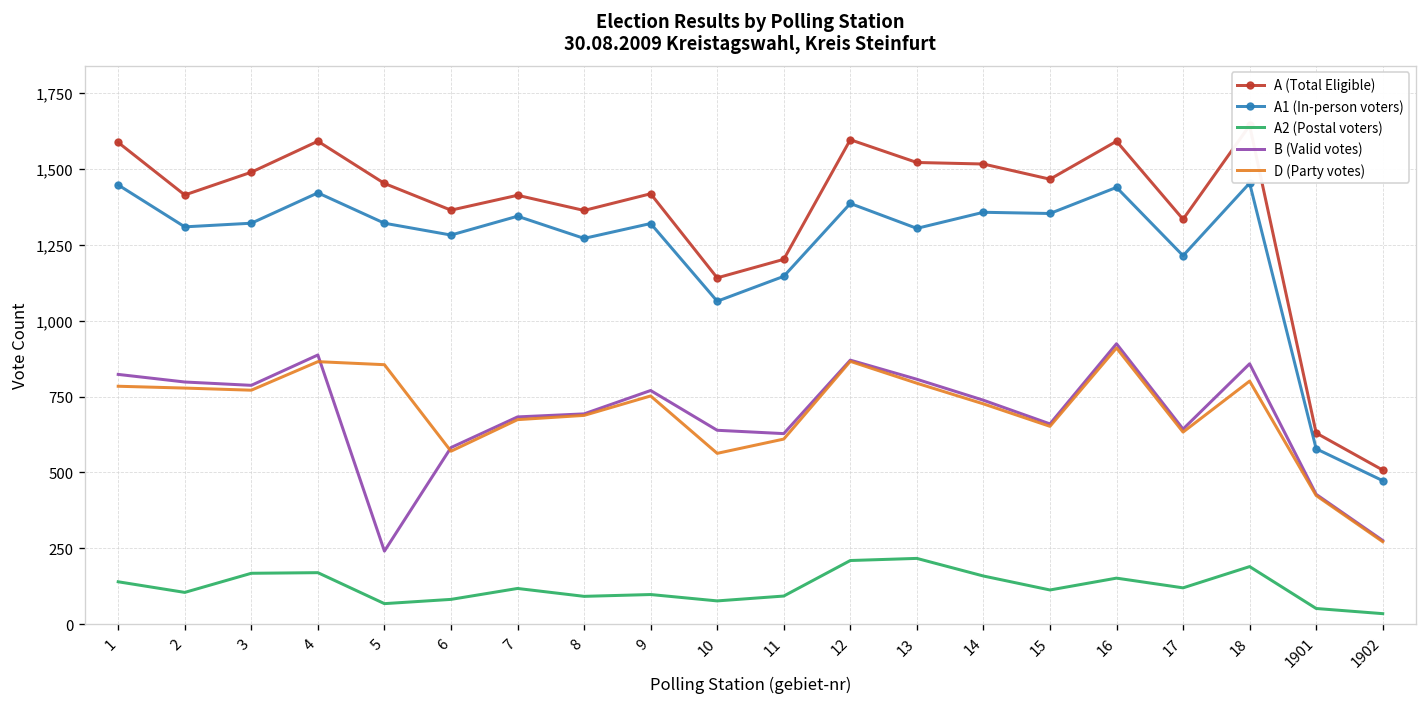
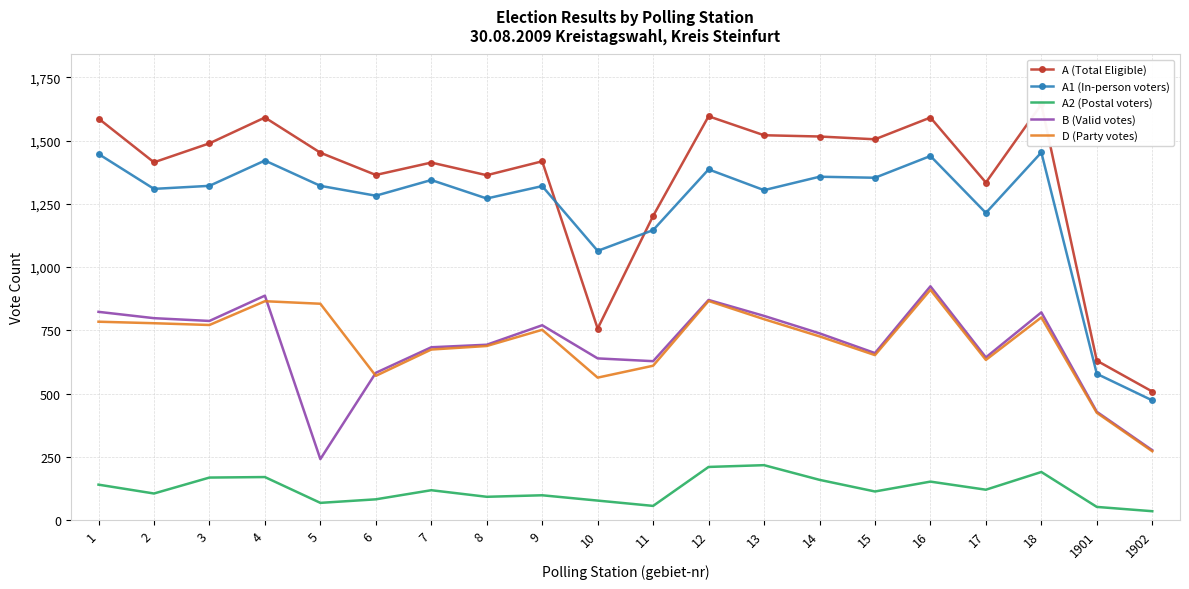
A (Total Eligible), 10: 1,140 -> 760
A2 (Postal voters), 11: 90 -> 60
A (Total Eligible), 15: 1,470 -> 1,510
B (Valid votes), 18: 860 -> 820
